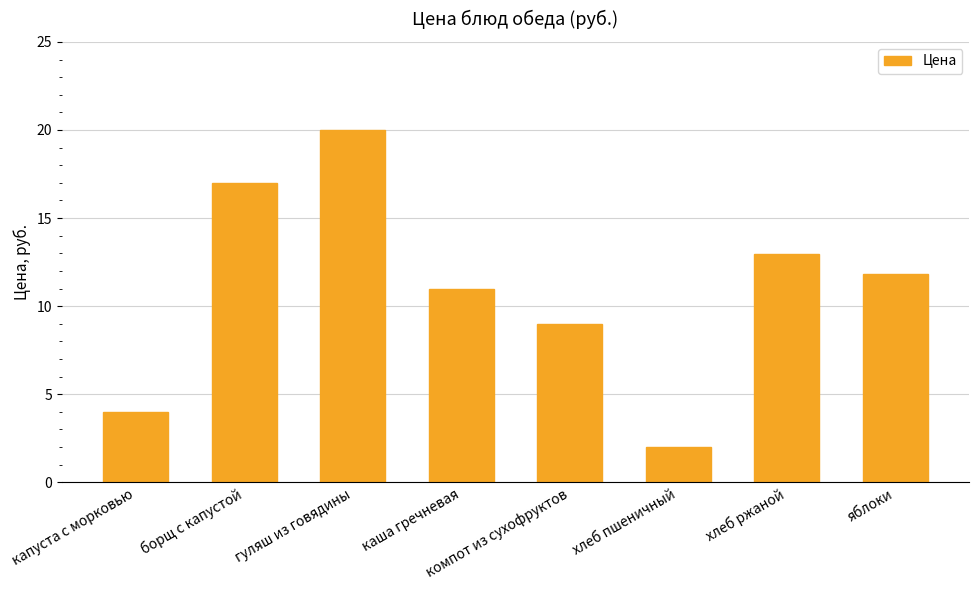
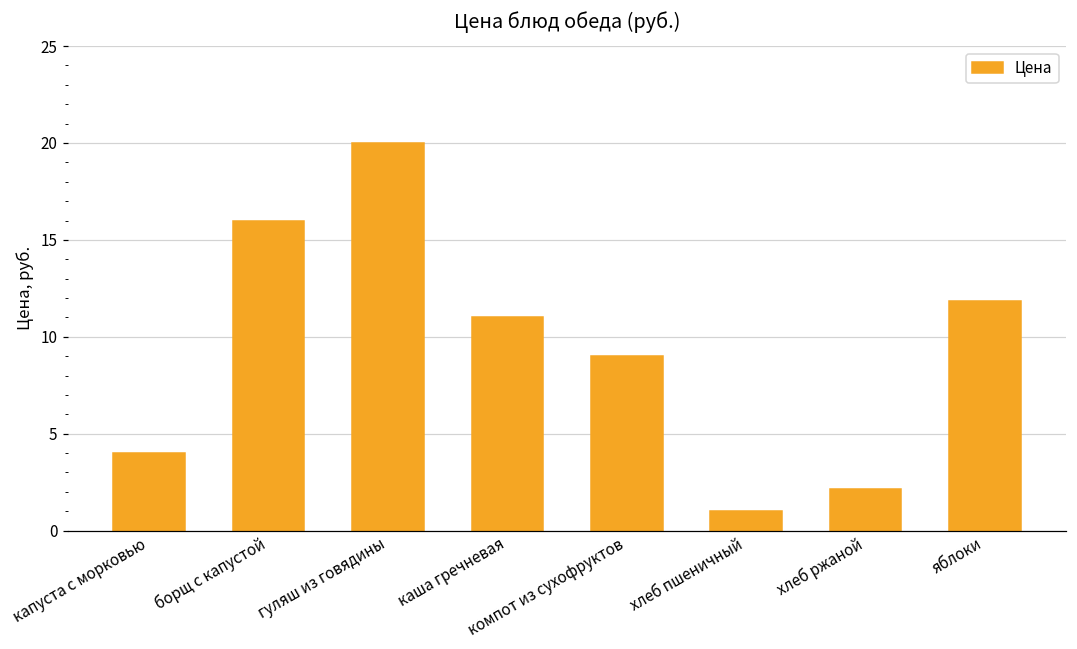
борщ с капустой: 17 -> 16
хлеб пшеничный: 2 -> 1
хлеб ржаной: 13.0 -> 2.2
